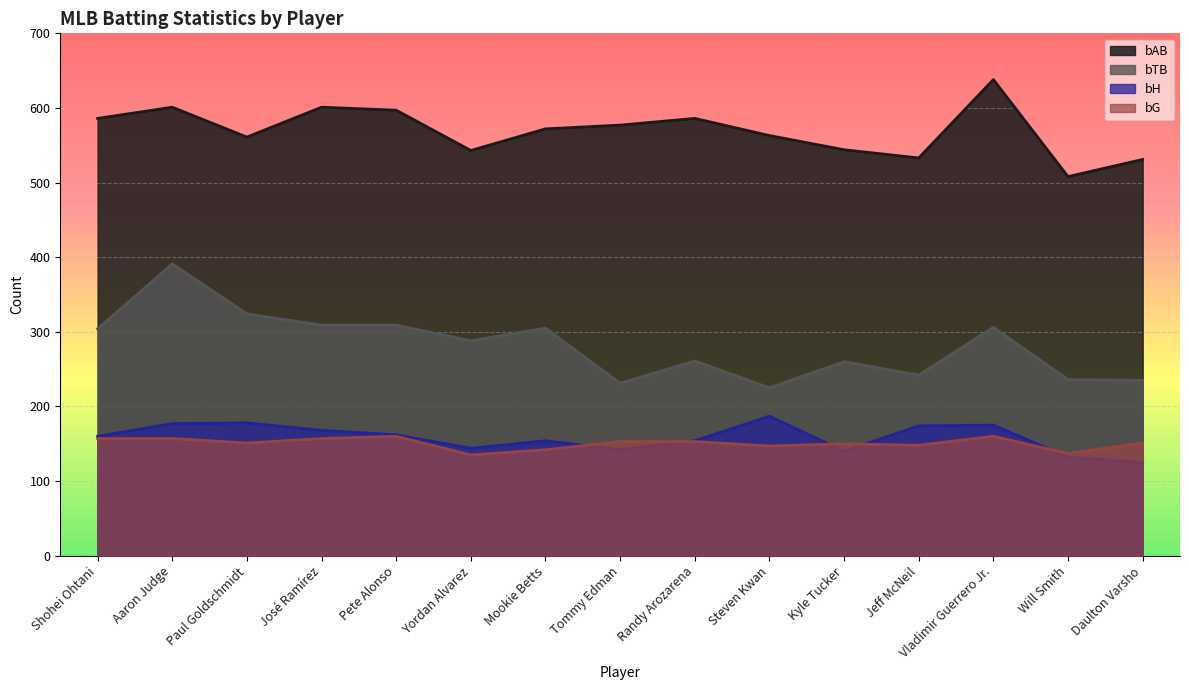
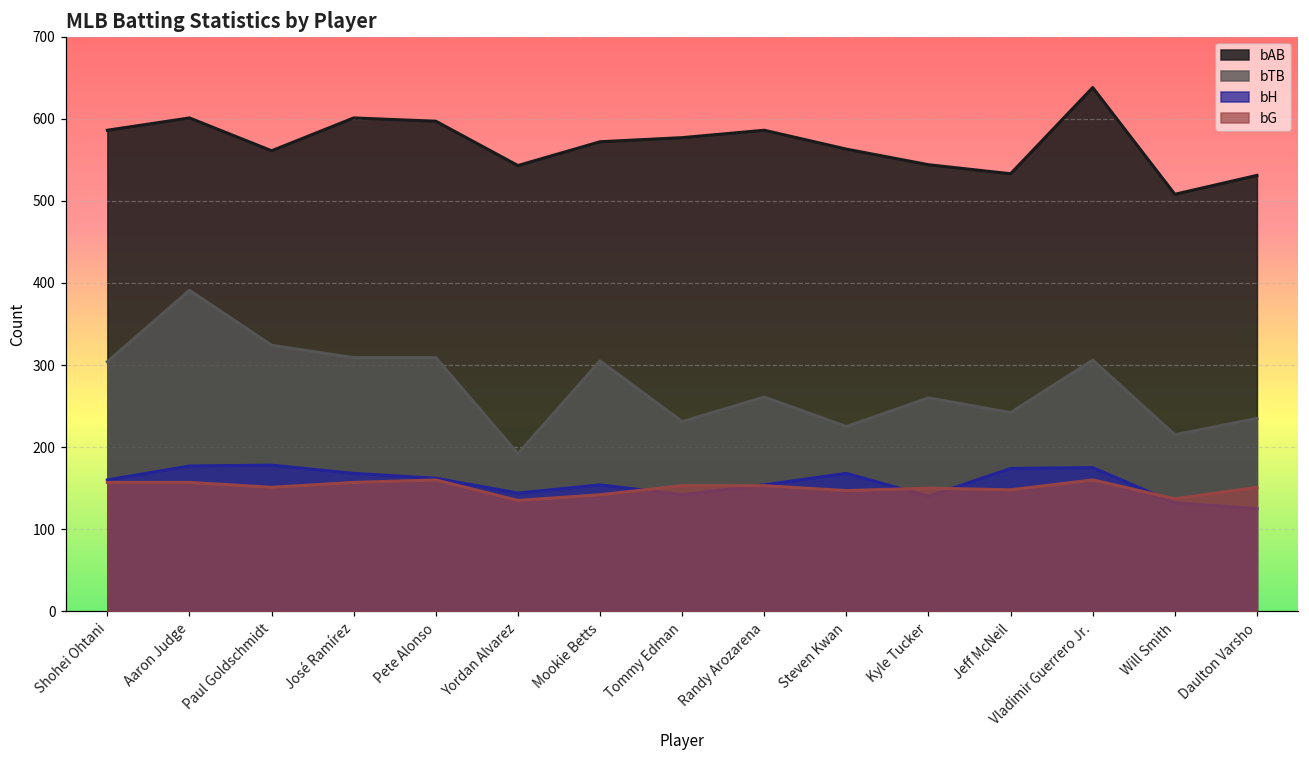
bTB, Yordan Alvarez: 290 -> 190
bH, Steven Kwan: 190 -> 170
bTB, Will Smith: 240 -> 220
